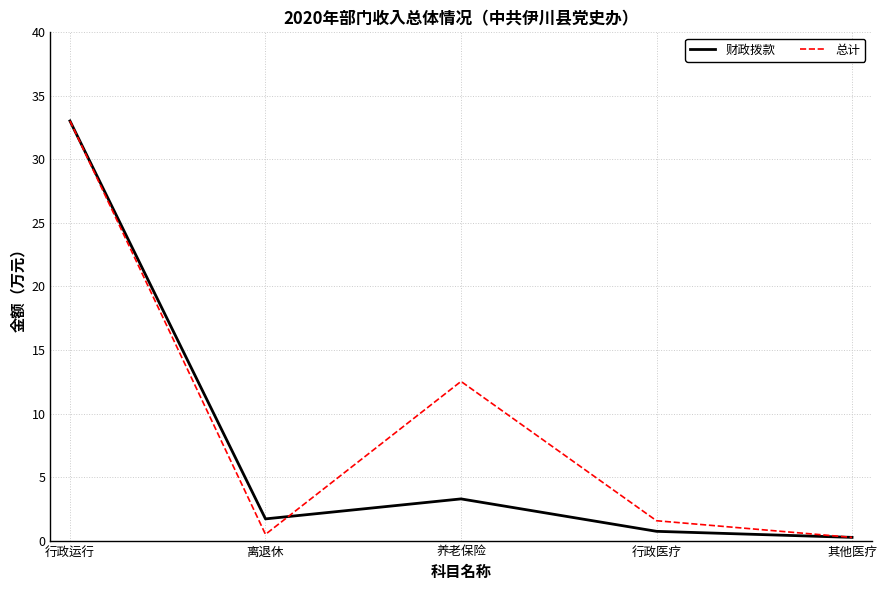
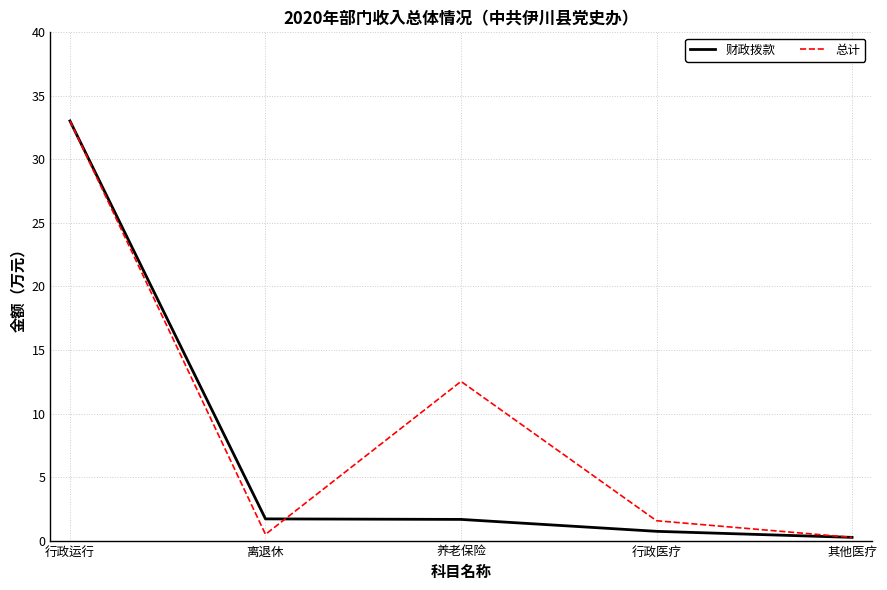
财政拨款, 养老保险: 3.3 -> 1.7
